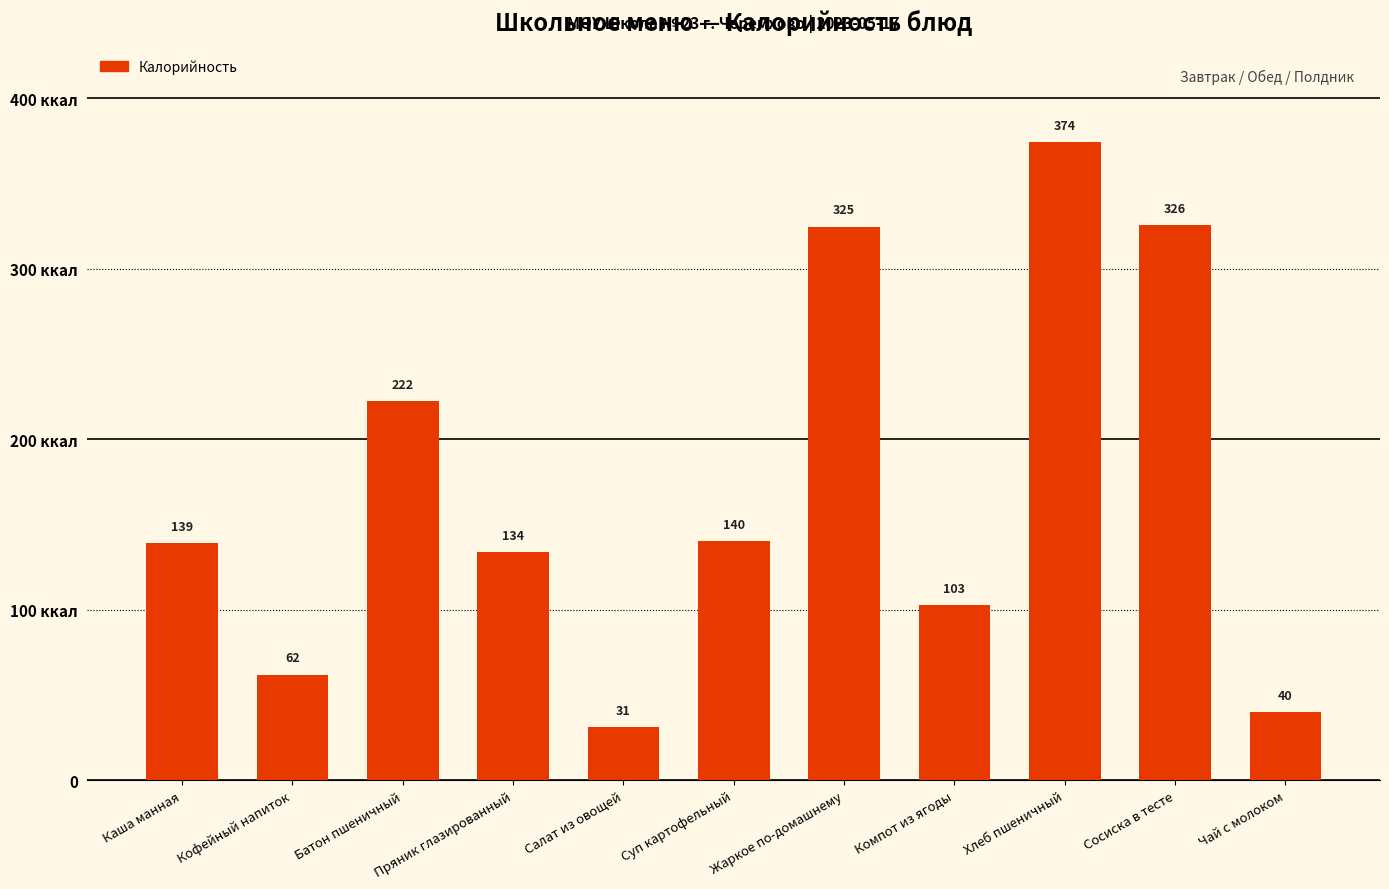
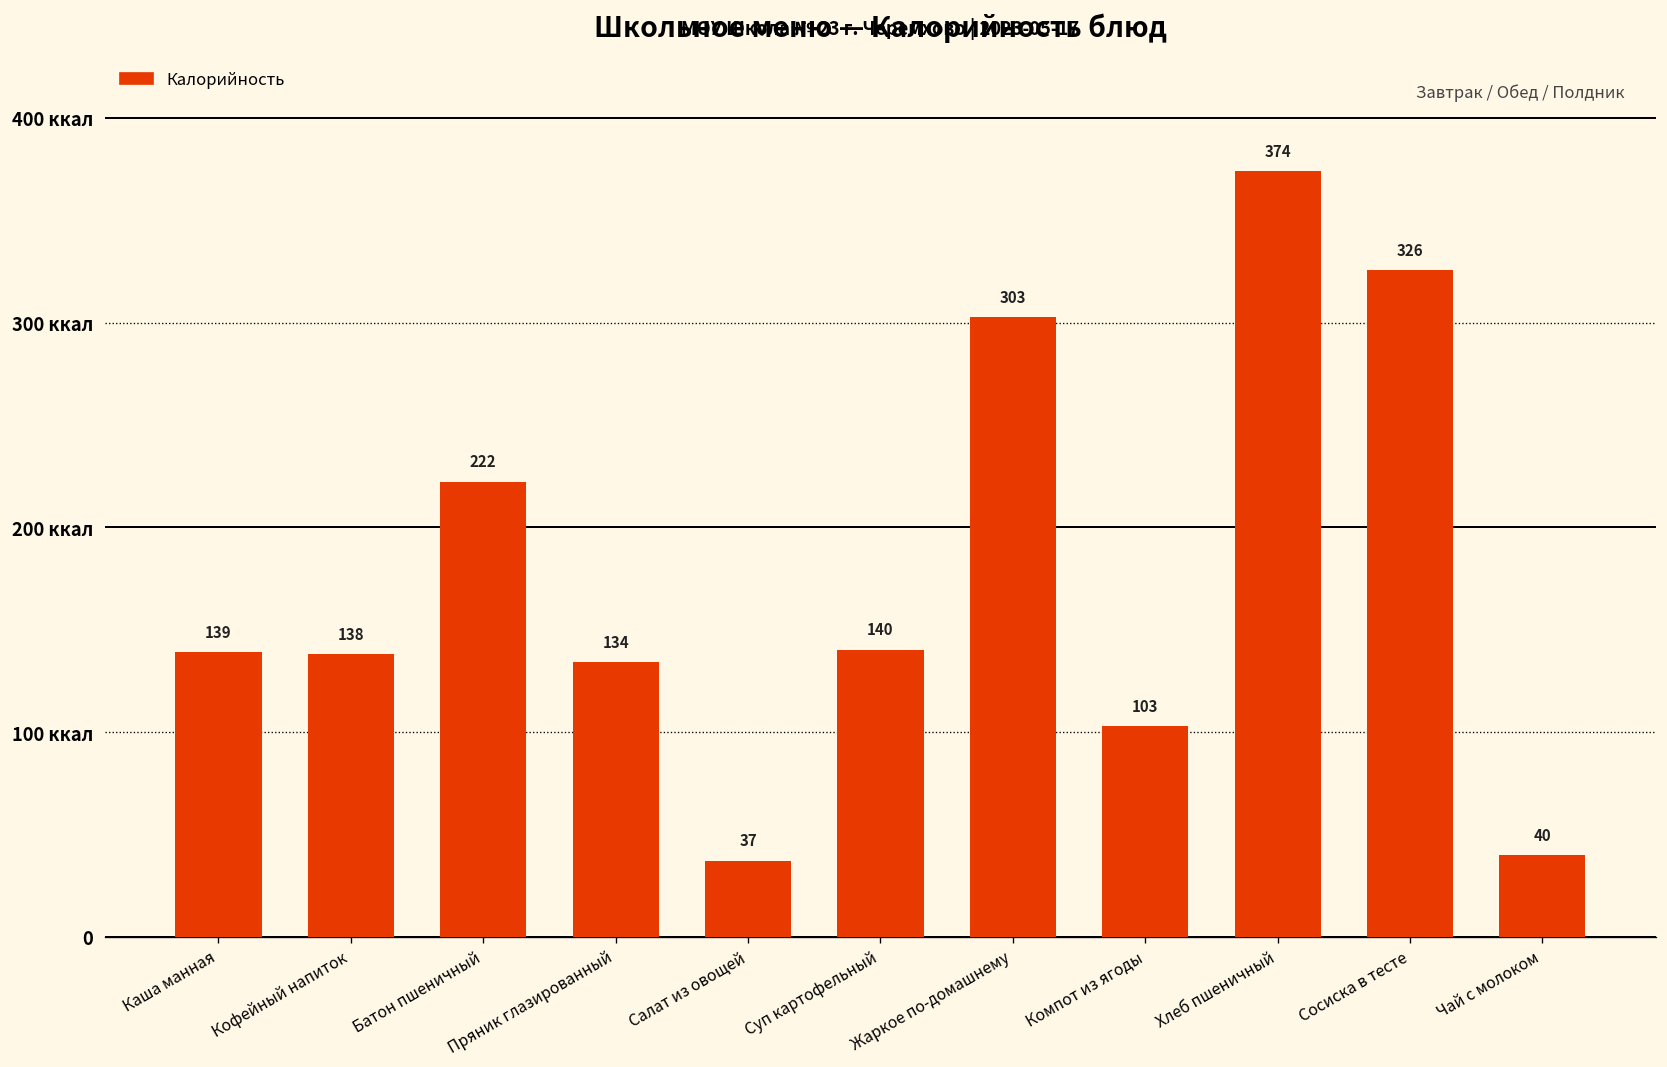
Кофейный напиток: 62 -> 138
Салат из овощей: 31 -> 37
Жаркое по-домашнему: 325 -> 303
